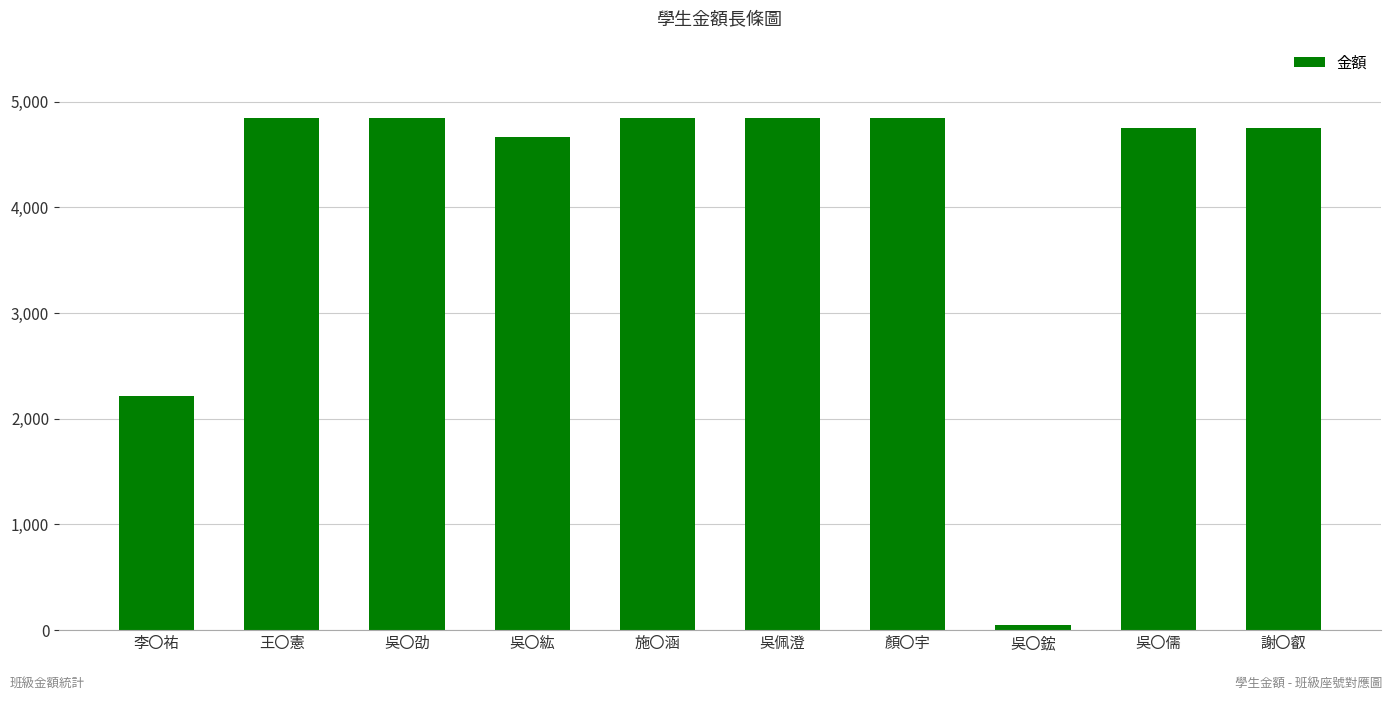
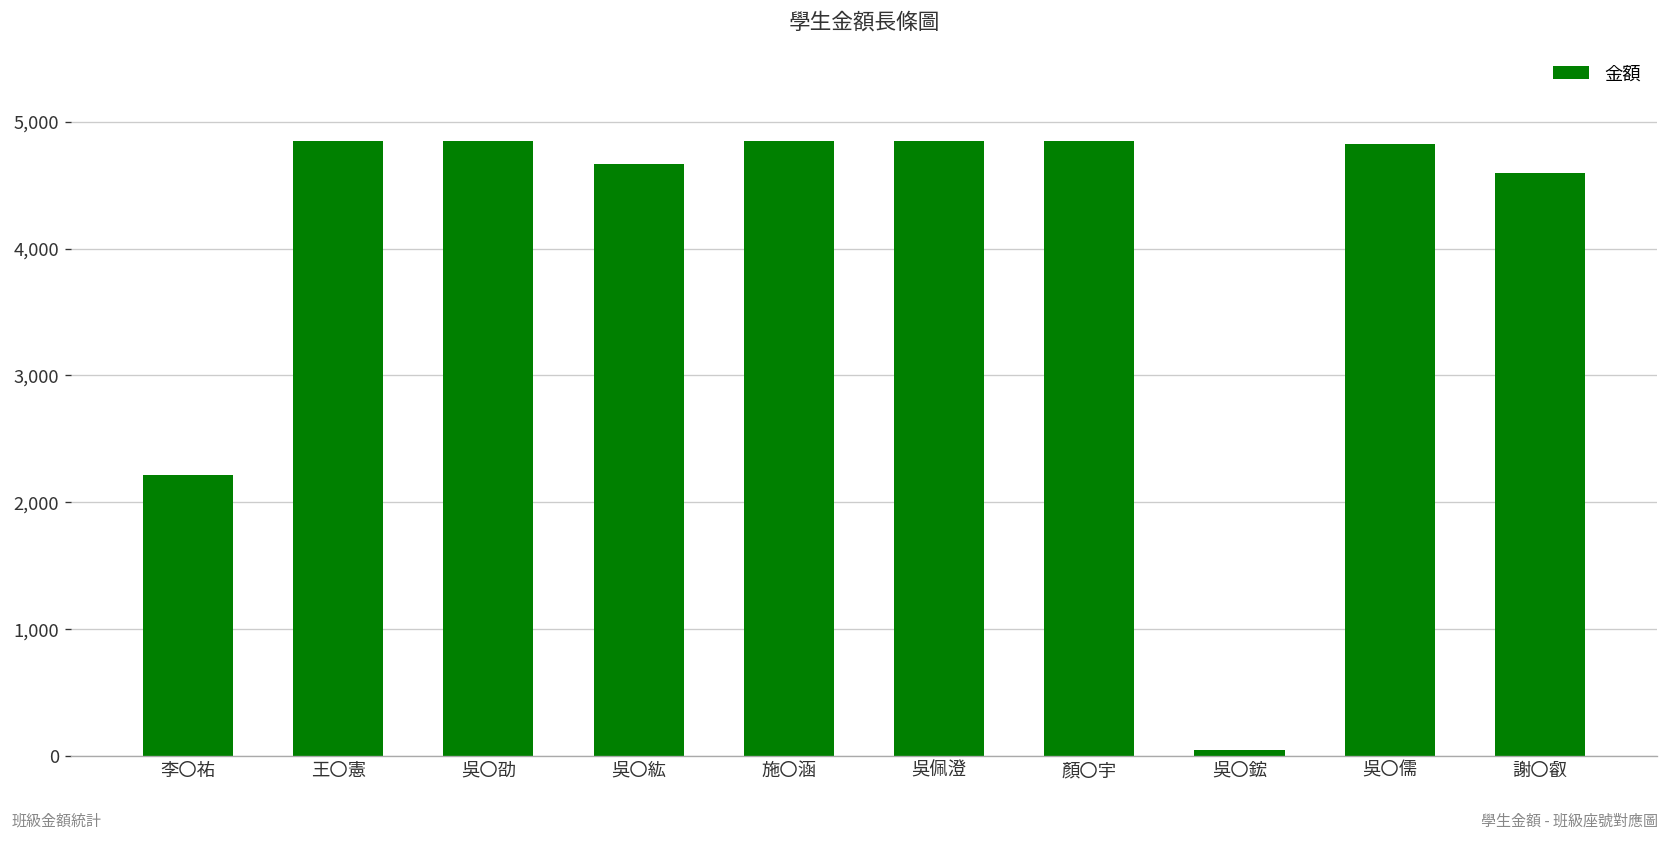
吳〇儒: 4,750 -> 4,830
謝〇叡: 4,750 -> 4,600
